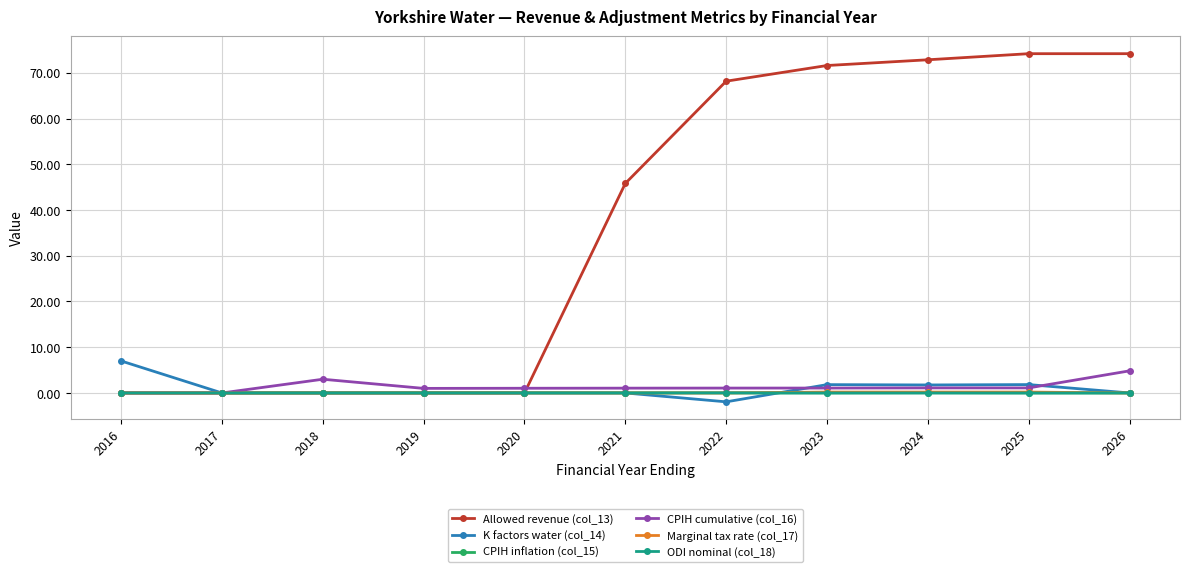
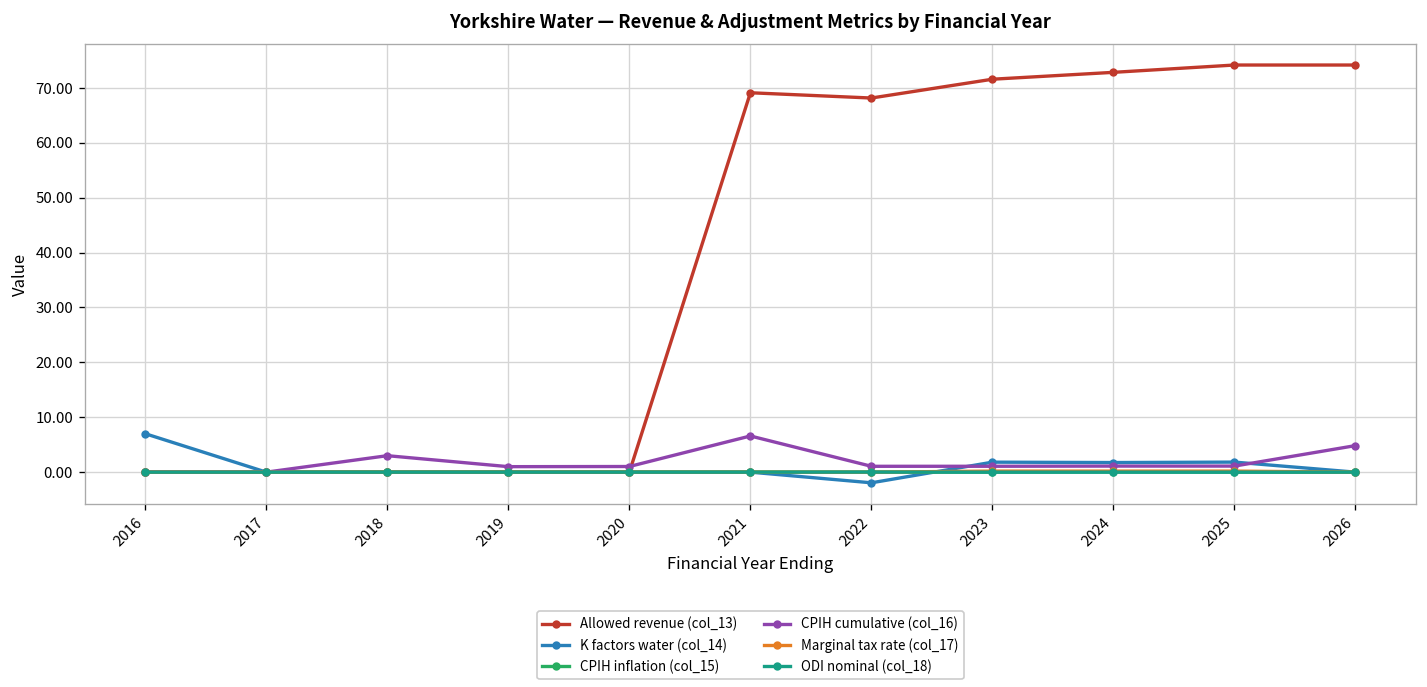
Allowed revenue (col_13), 2021: 46 -> 69
CPIH cumulative (col_16), 2021: 1 -> 7
